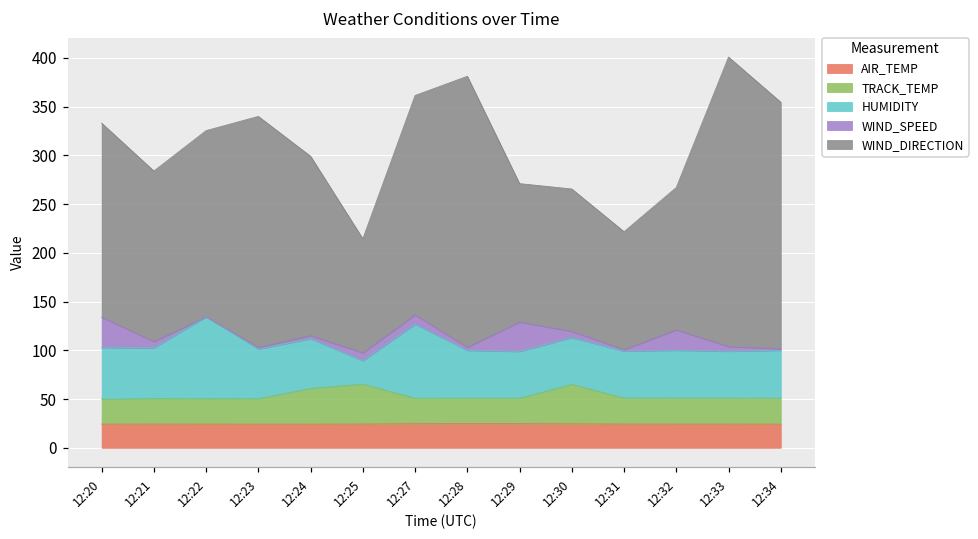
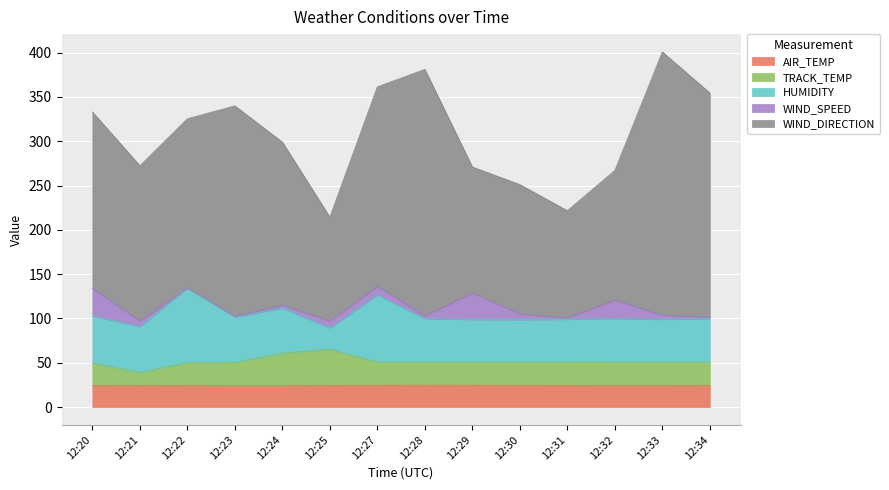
TRACK_TEMP, 12:21: 30 -> 10
TRACK_TEMP, 12:30: 40 -> 30
